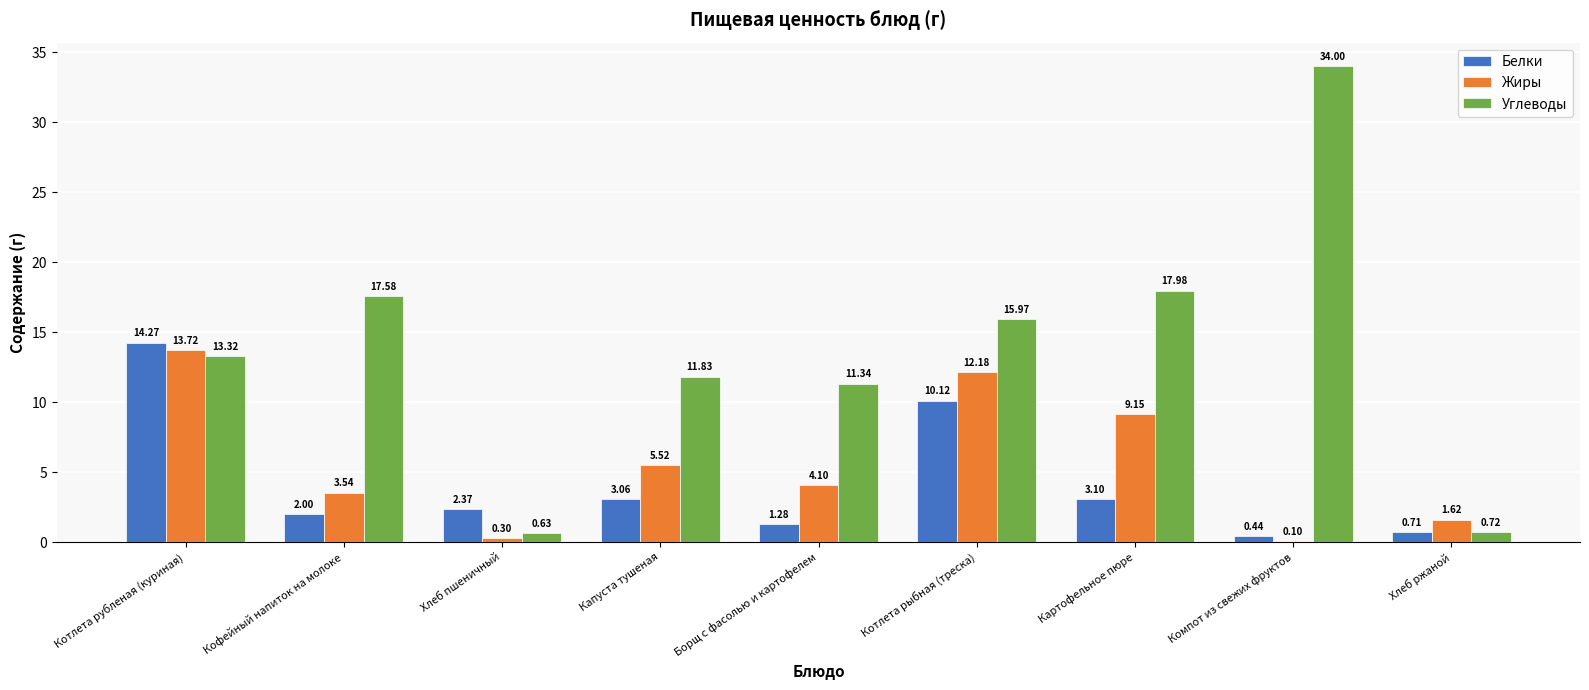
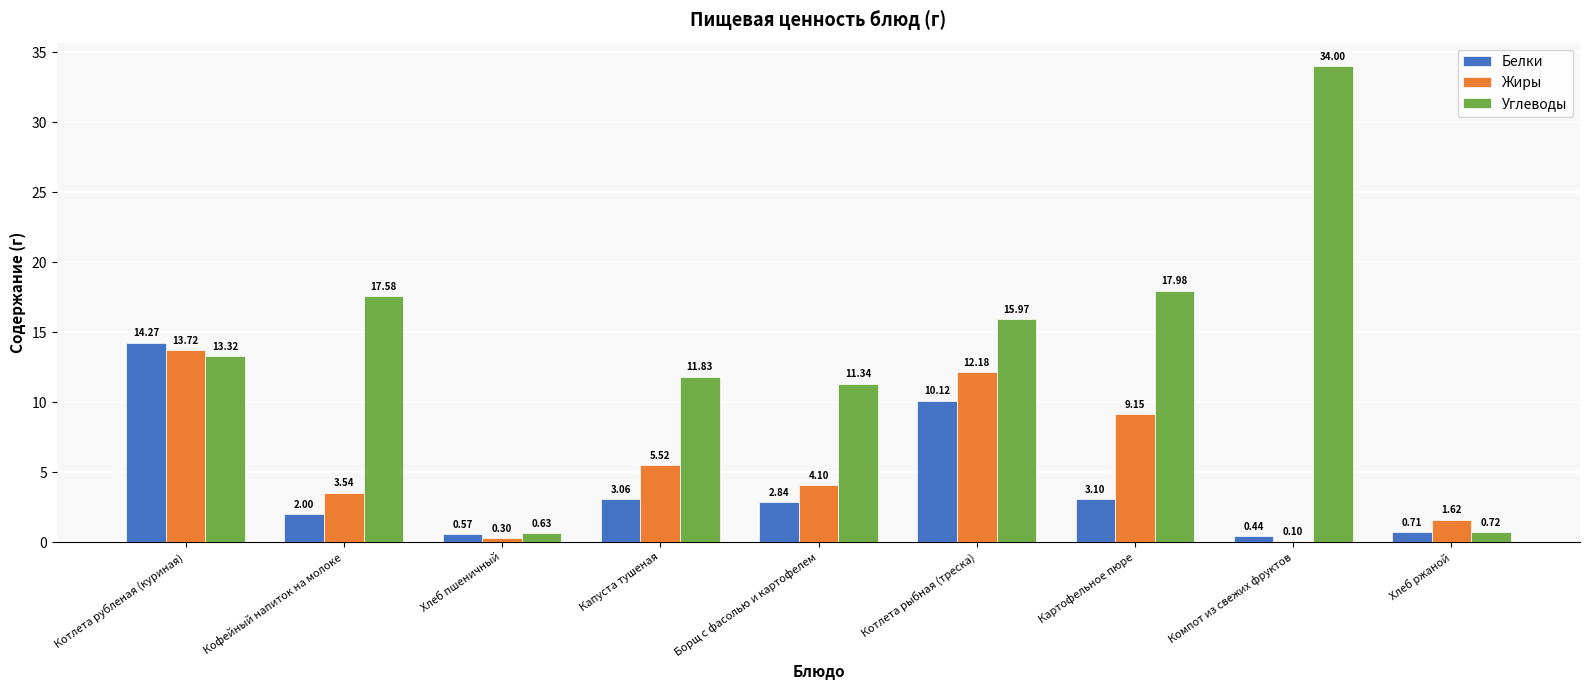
Белки, Хлеб пшеничный: 2.37 -> 0.57
Белки, Борщ с фасолью и картофелем: 1.28 -> 2.84
